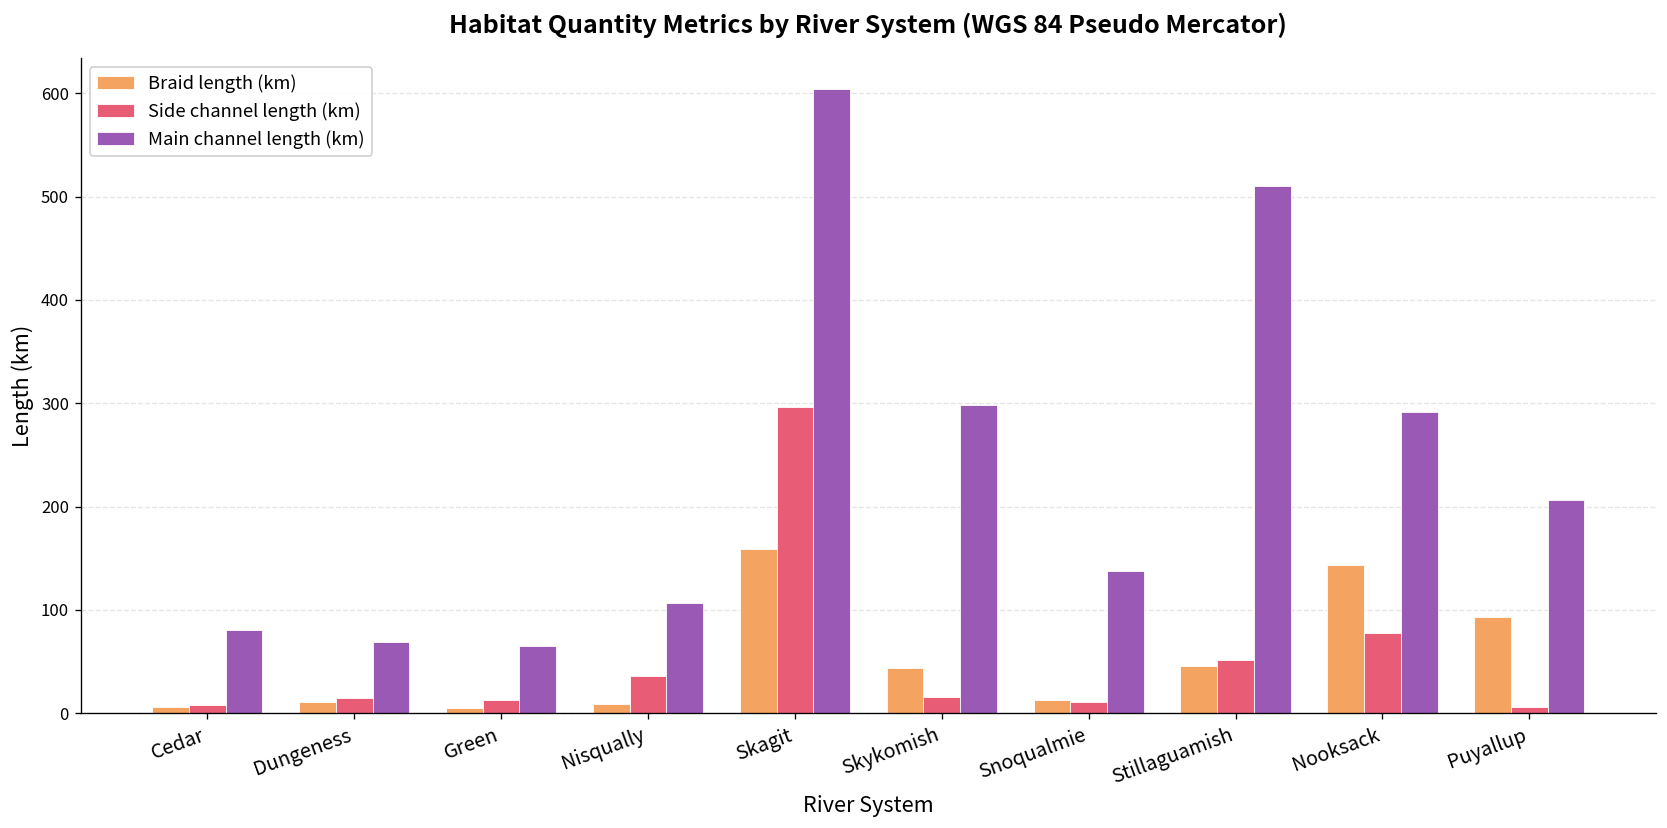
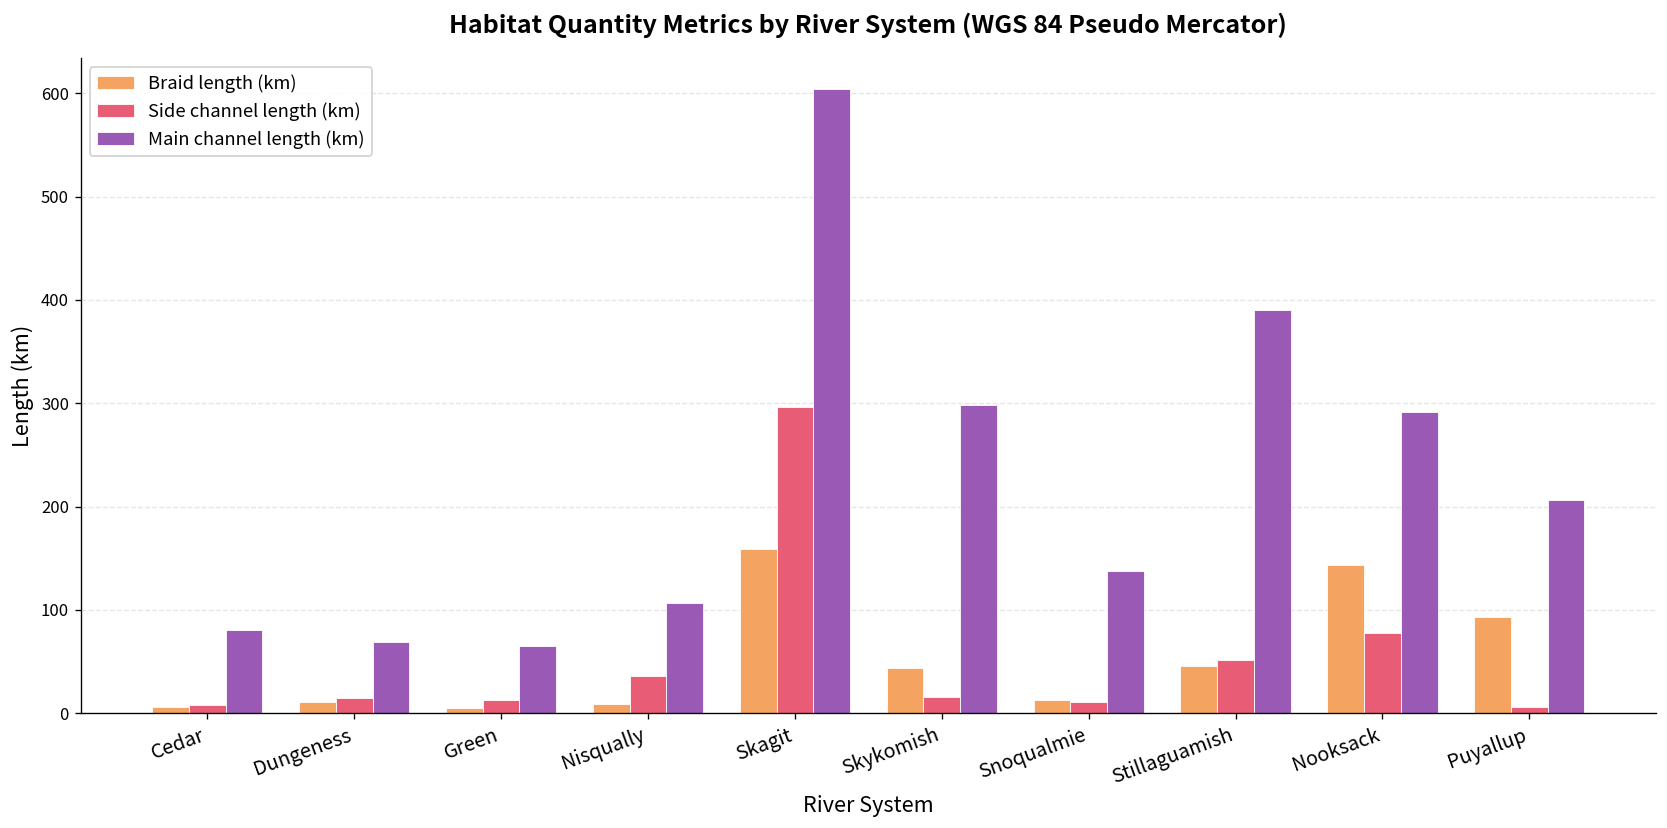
Main channel length (km), Stillaguamish: 510 -> 390
